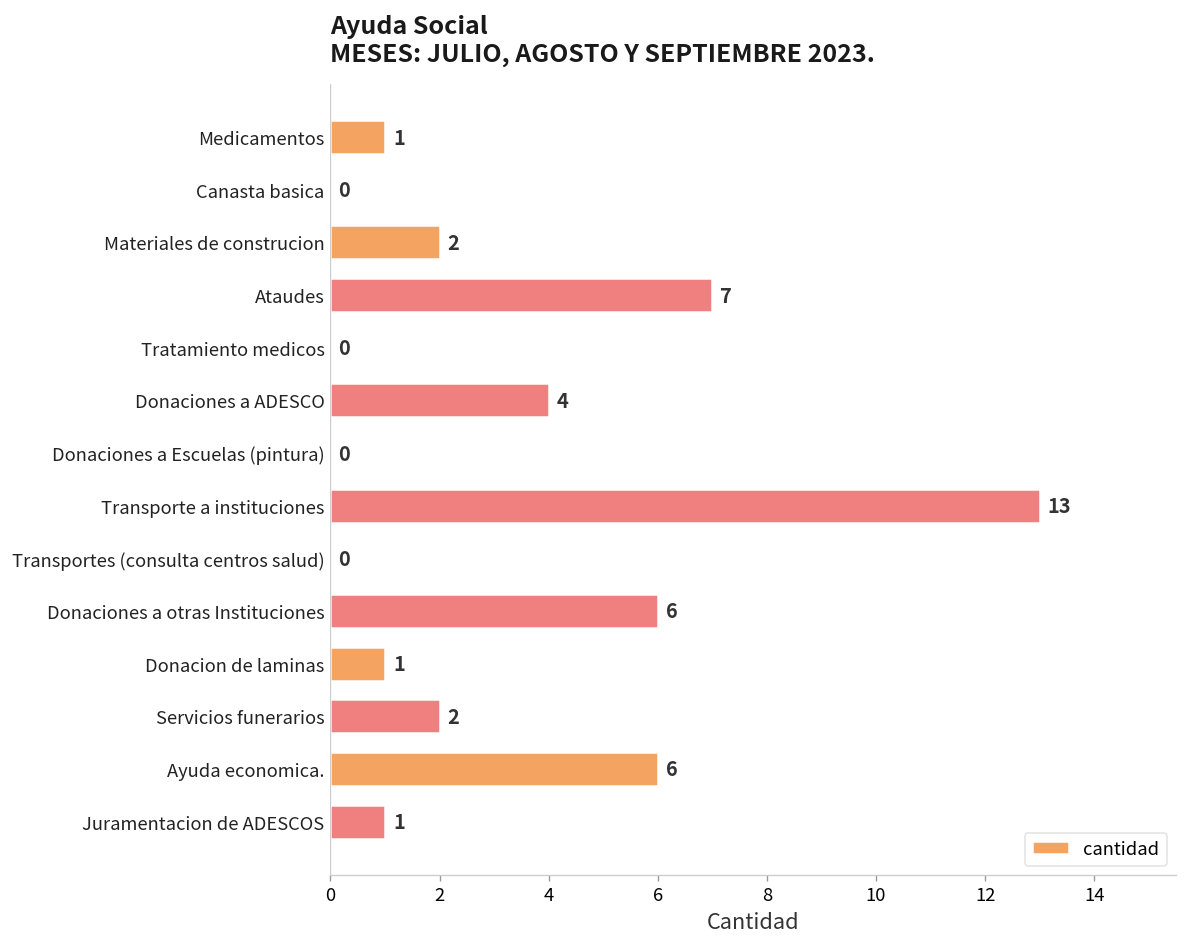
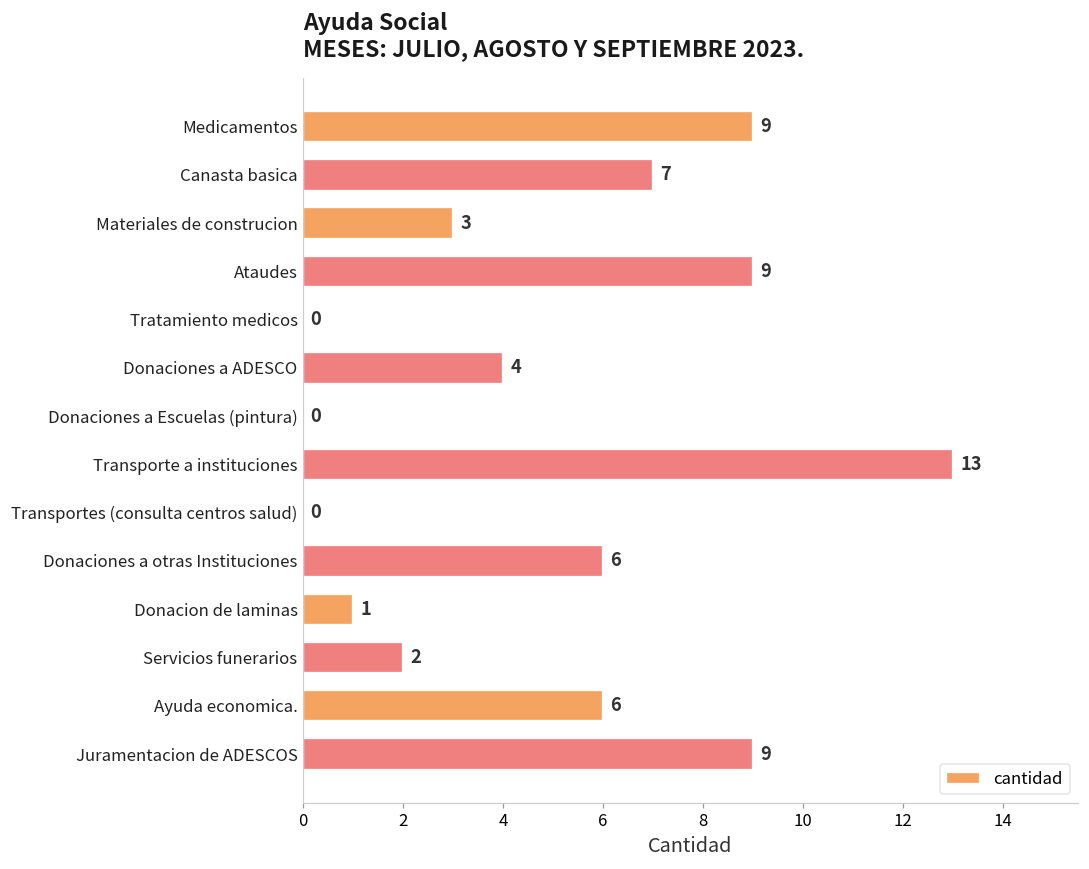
Medicamentos: 1 -> 9
Canasta basica: 0 -> 7
Materiales de construcion: 2 -> 3
Ataudes: 7 -> 9
Juramentacion de ADESCOS: 1 -> 9
